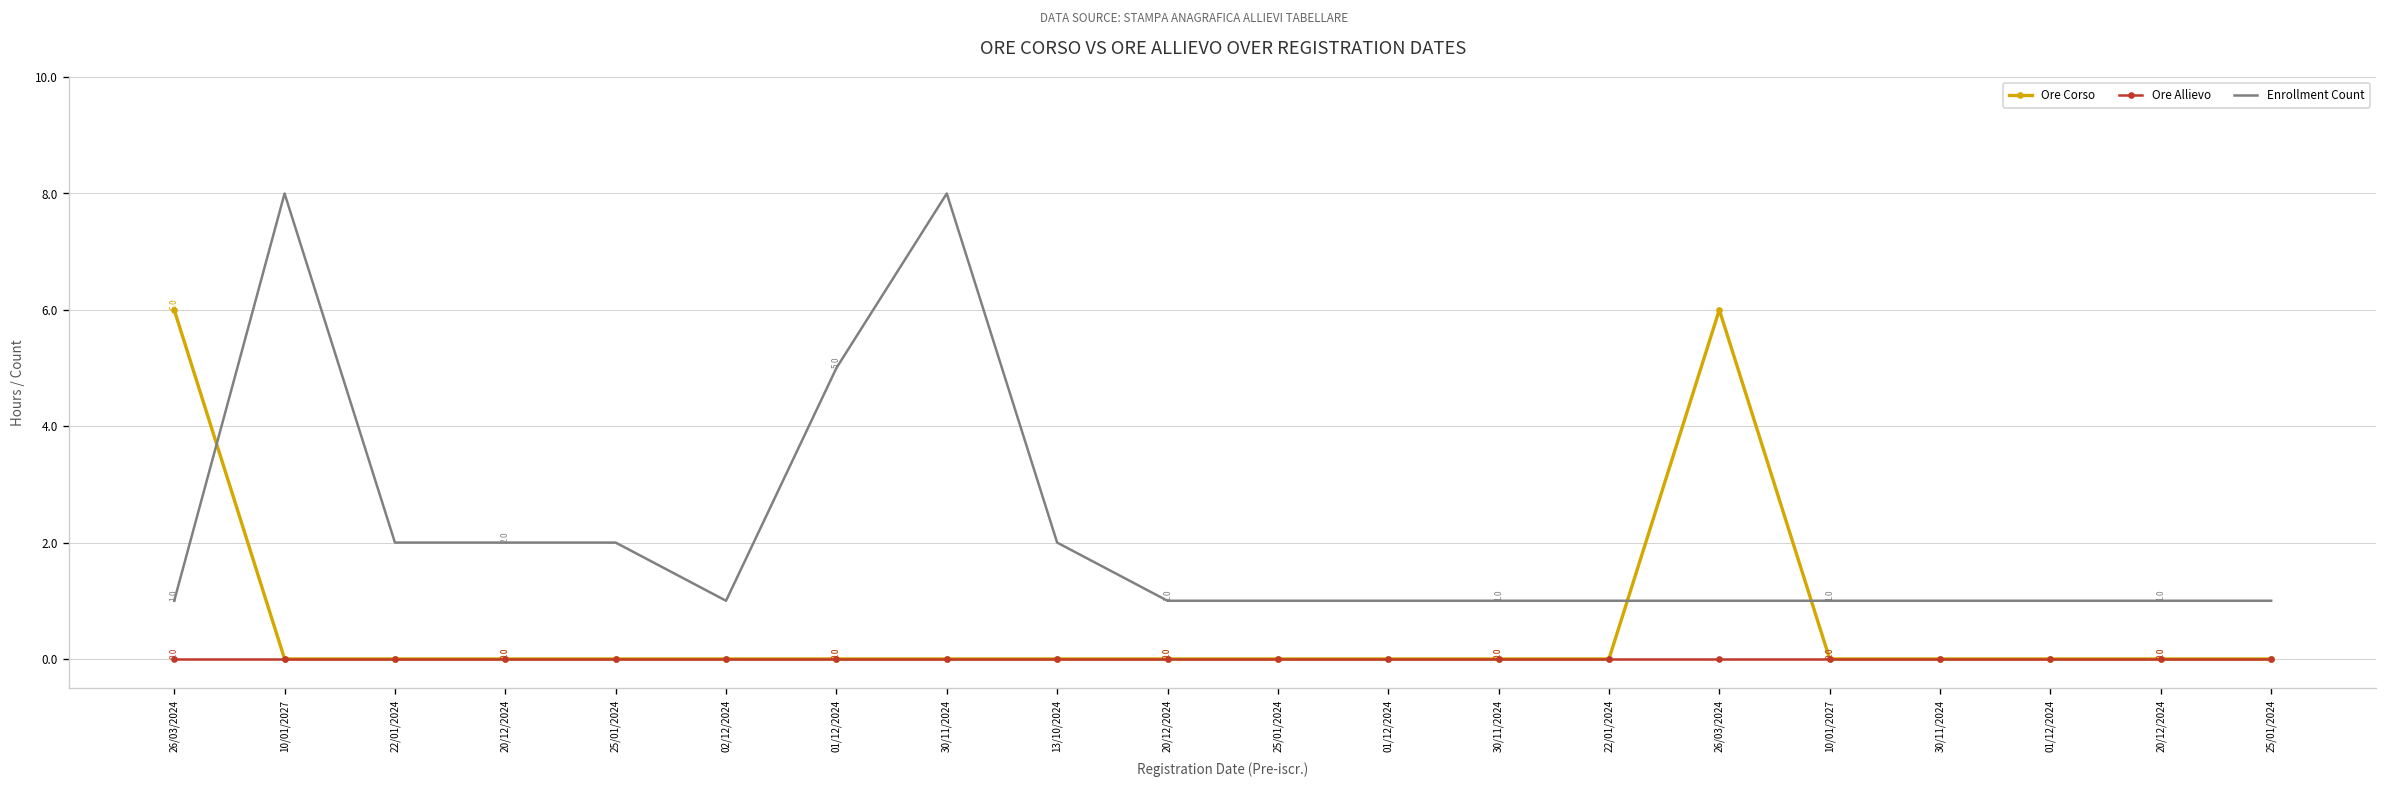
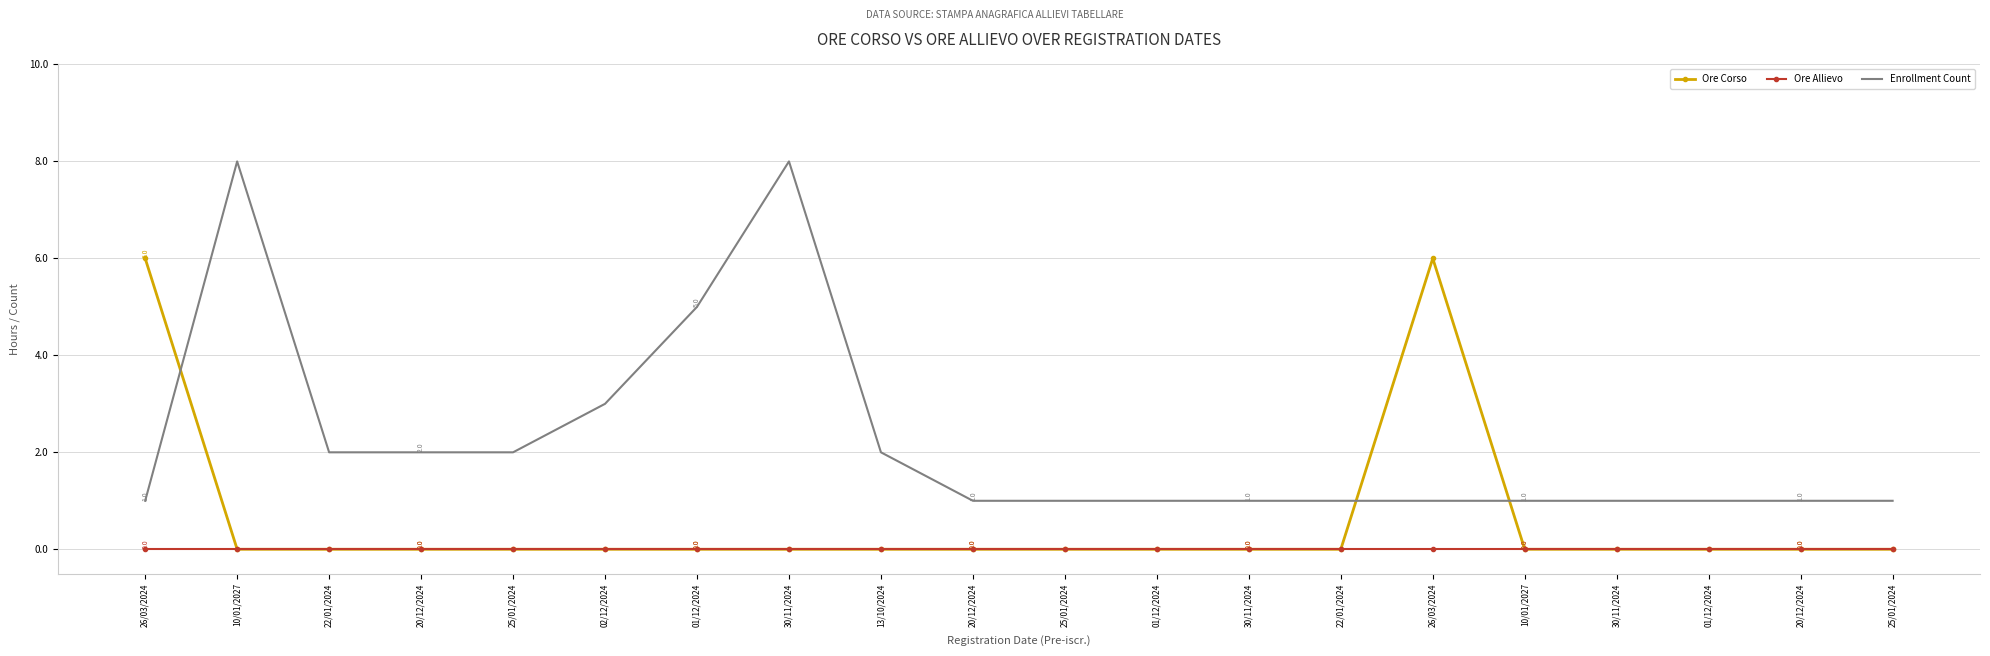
Enrollment Count, 02/12/2024: 1 -> 3
